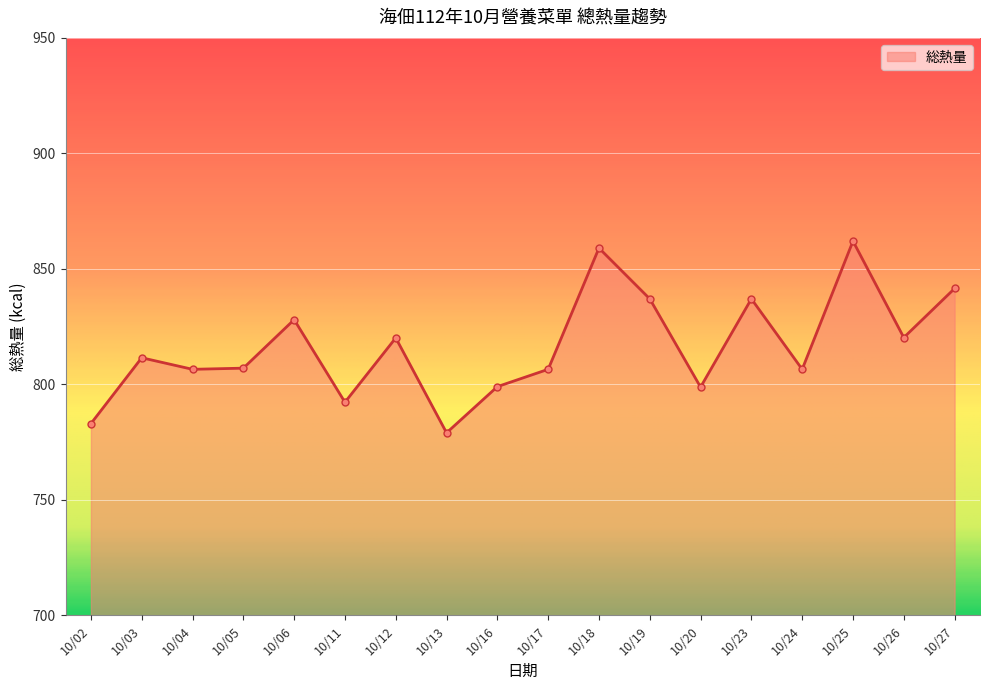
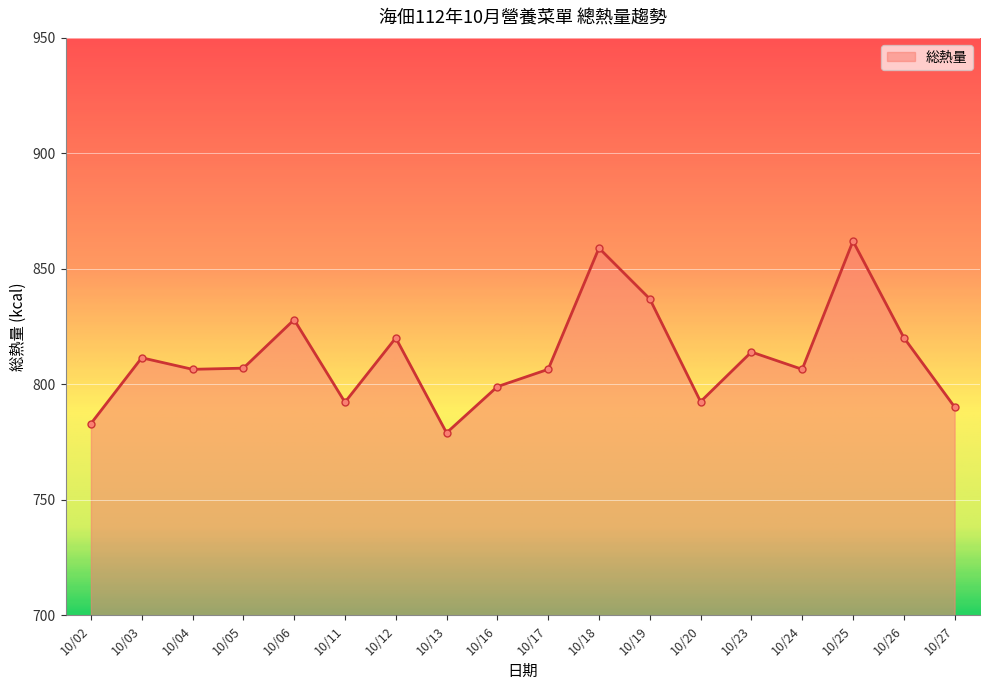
10/20: 799 -> 793
10/23: 837 -> 814
10/27: 842 -> 790
